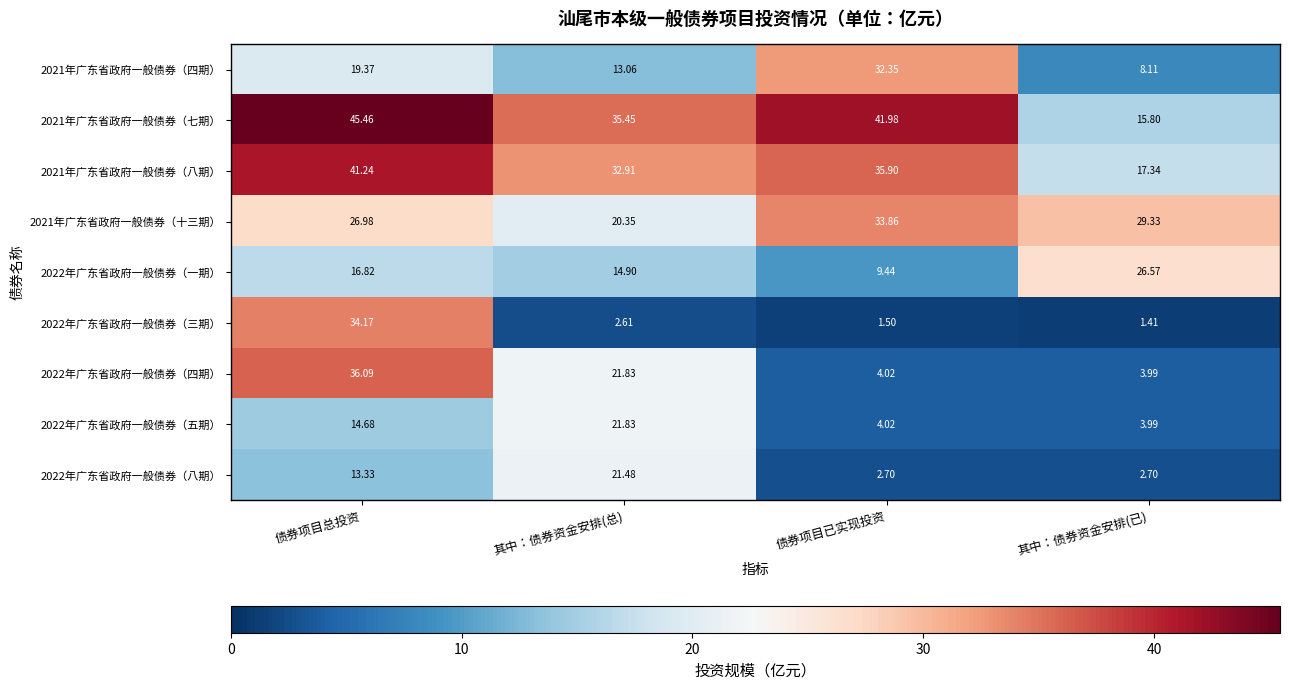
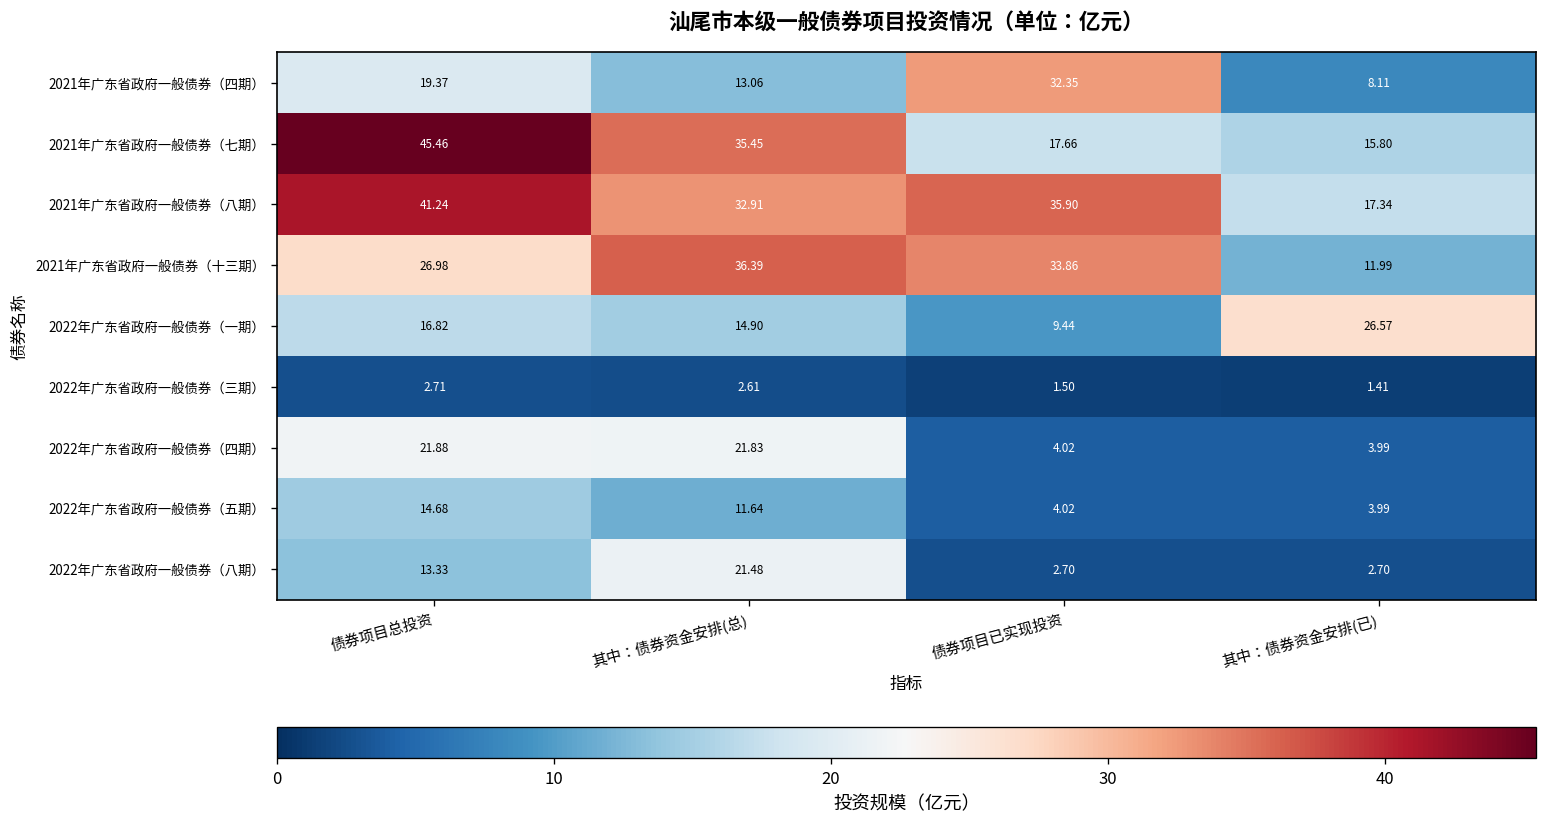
2021年广东省政府一般债券（七期）, 债券项目已实现投资: 41.98 -> 17.66
2021年广东省政府一般债券（十三期）, 其中：债券资金安排(总): 20.35 -> 36.39
2021年广东省政府一般债券（十三期）, 其中：债券资金安排(已): 29.33 -> 11.99
2022年广东省政府一般债券（三期）, 债券项目总投资: 34.17 -> 2.71
2022年广东省政府一般债券（四期）, 债券项目总投资: 36.09 -> 21.88
2022年广东省政府一般债券（五期）, 其中：债券资金安排(总): 21.83 -> 11.64
